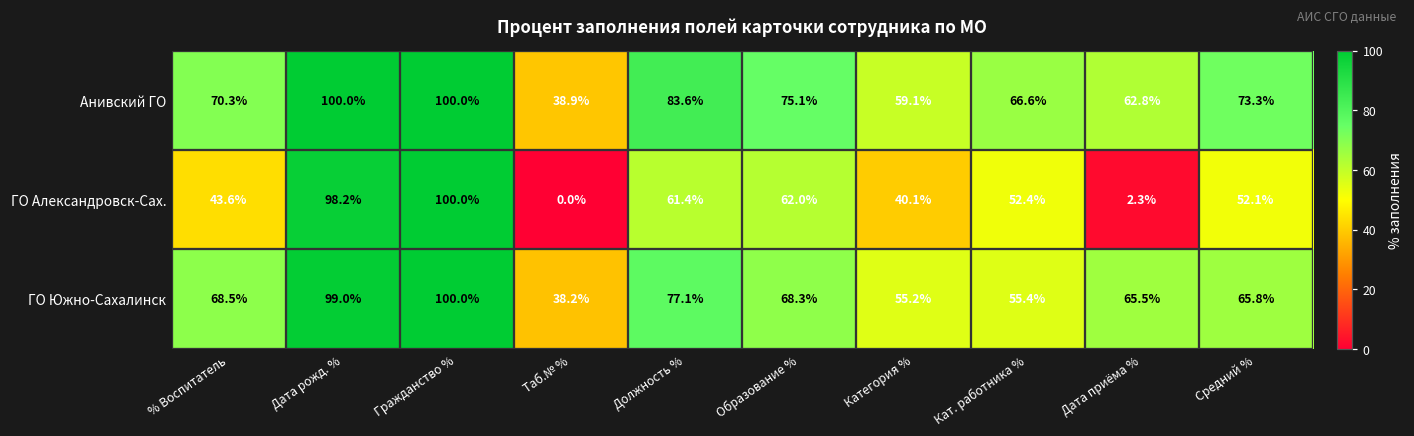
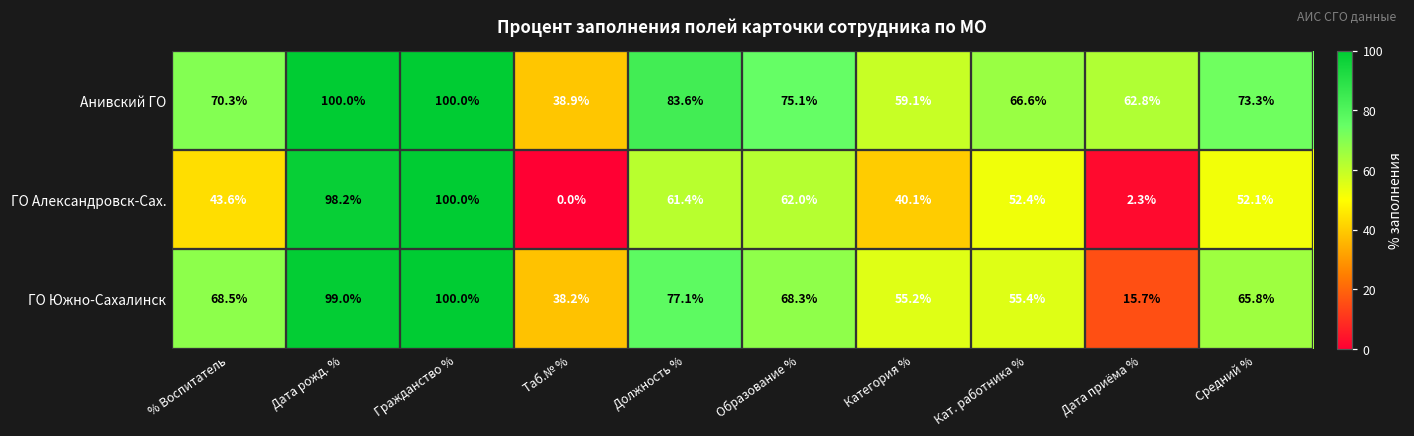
ГО Южно-Сахалинск, Дата приёма %: 65.5% -> 15.7%
